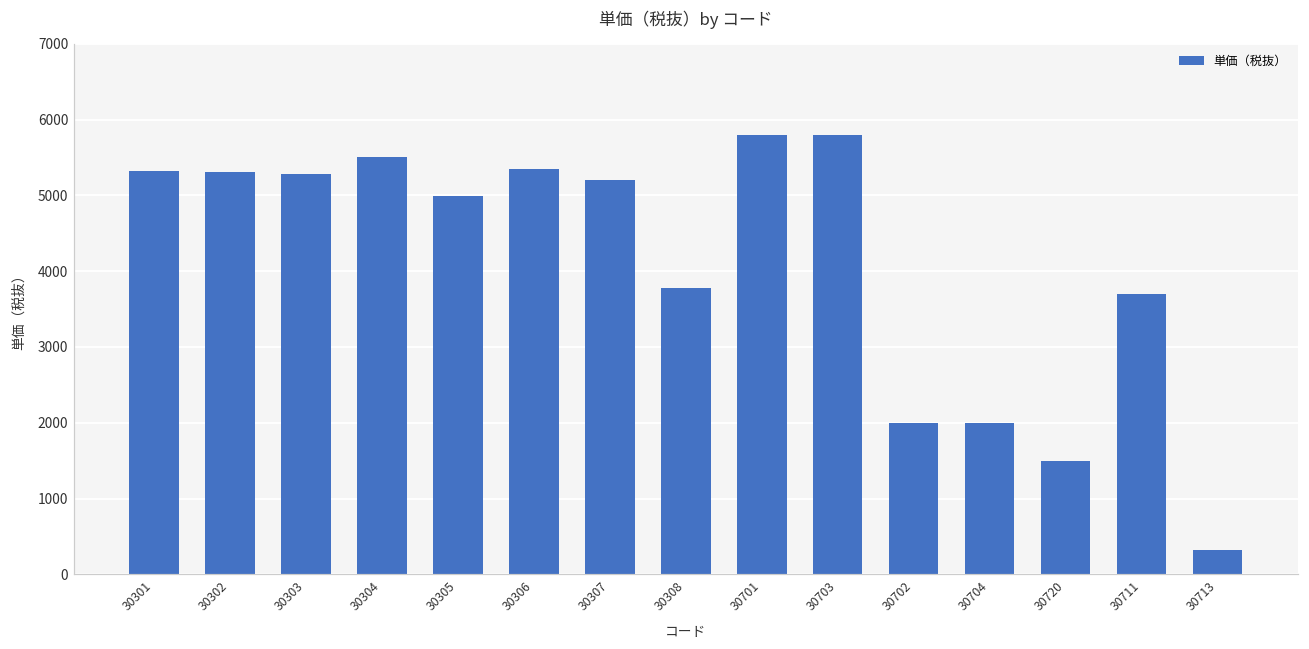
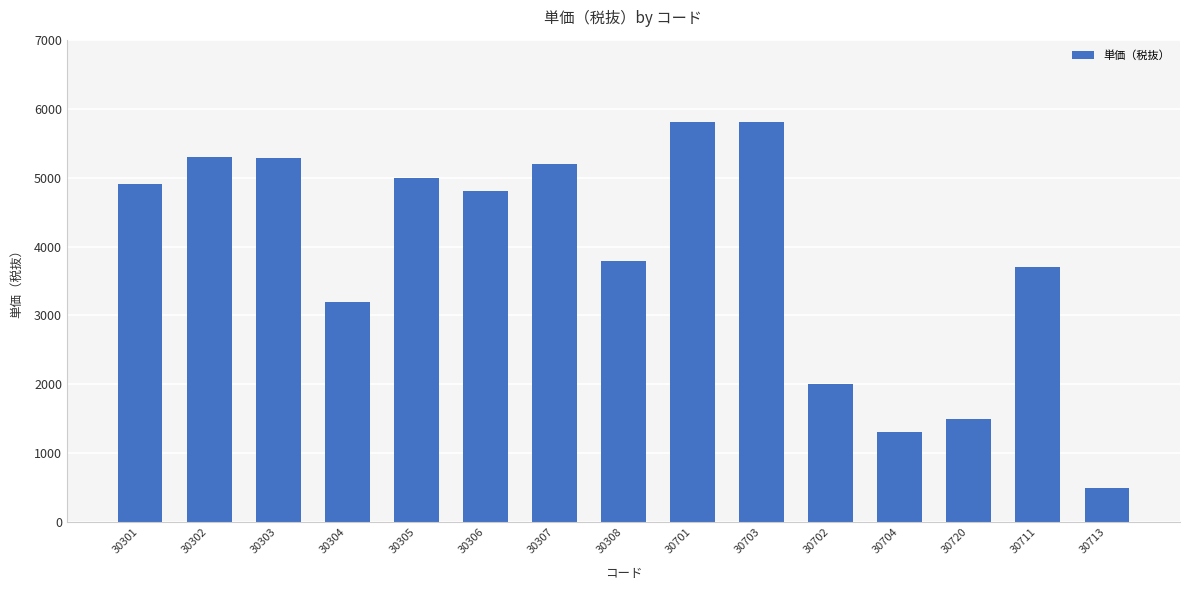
30301: 5300 -> 4900
30304: 5500 -> 3200
30306: 5300 -> 4800
30704: 2000 -> 1300
30713: 300 -> 500
